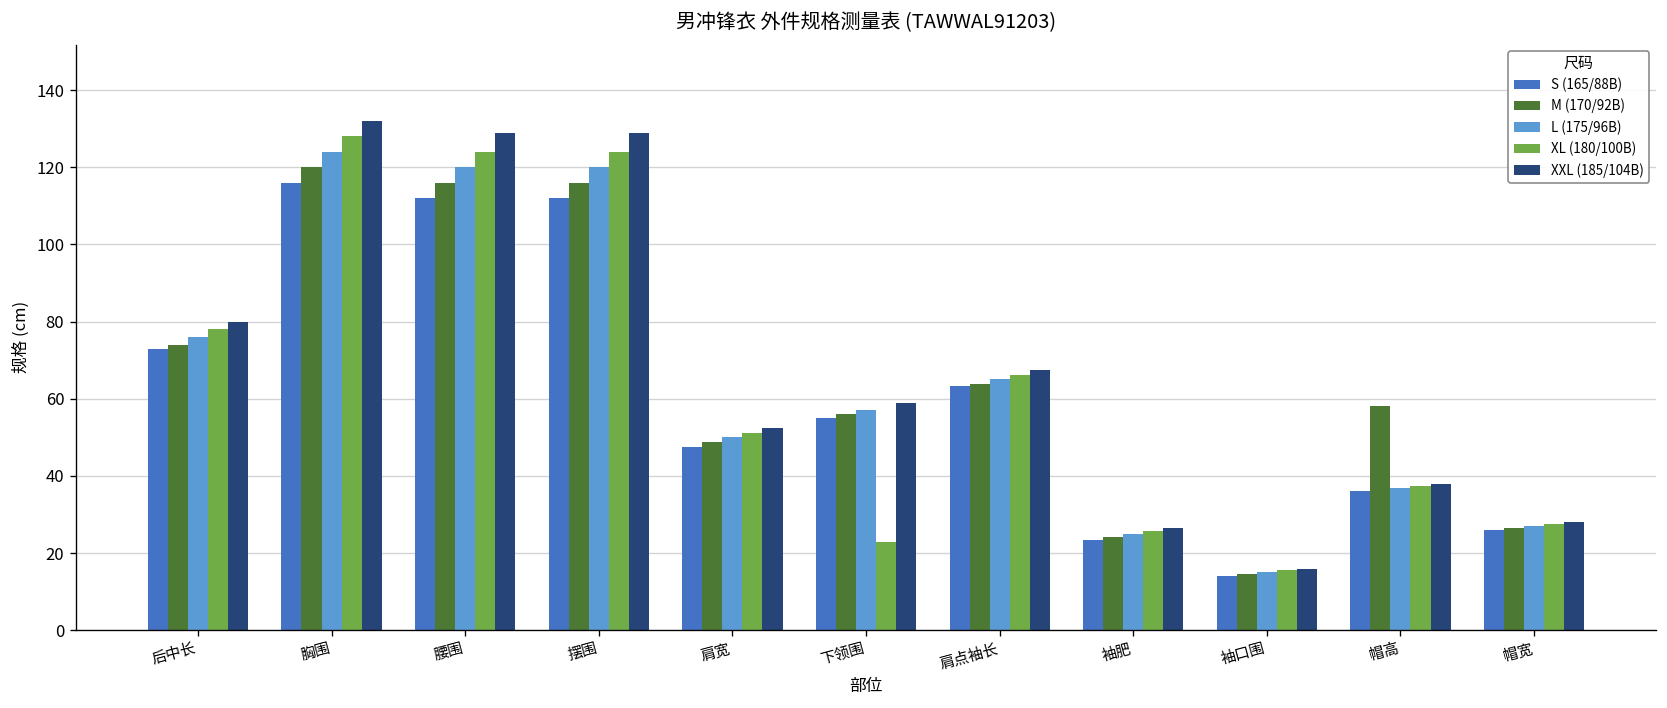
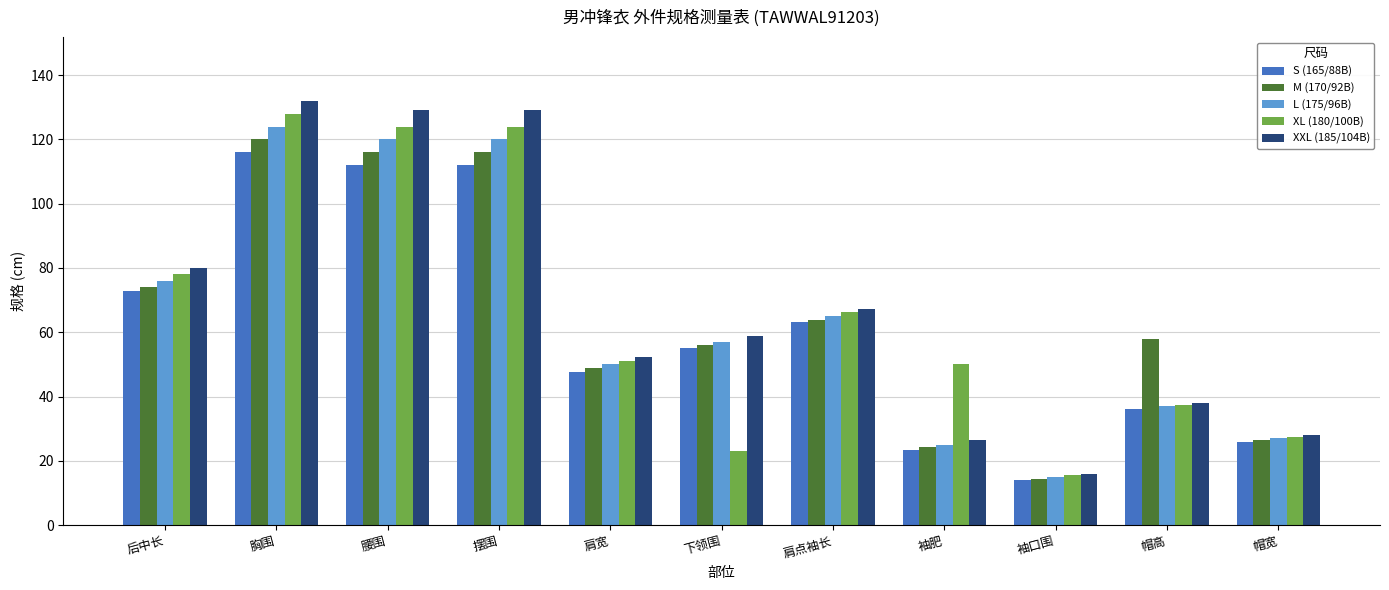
XL (180/100B), 袖肥: 26 -> 50
